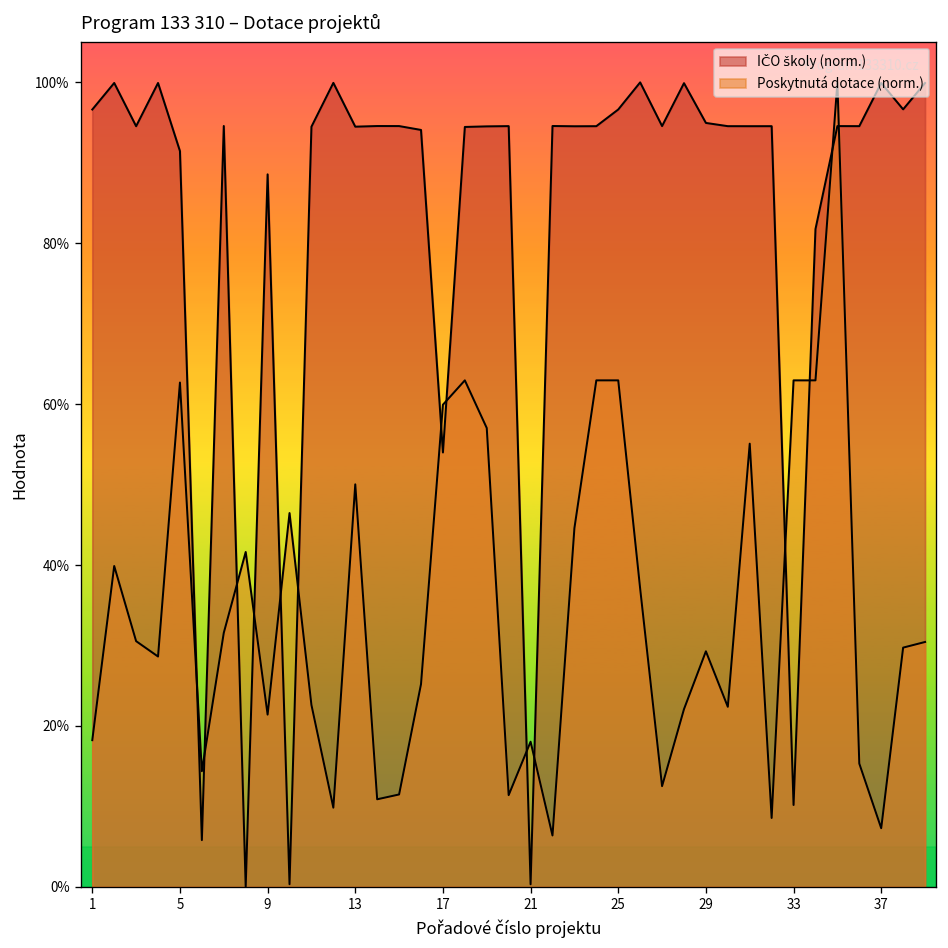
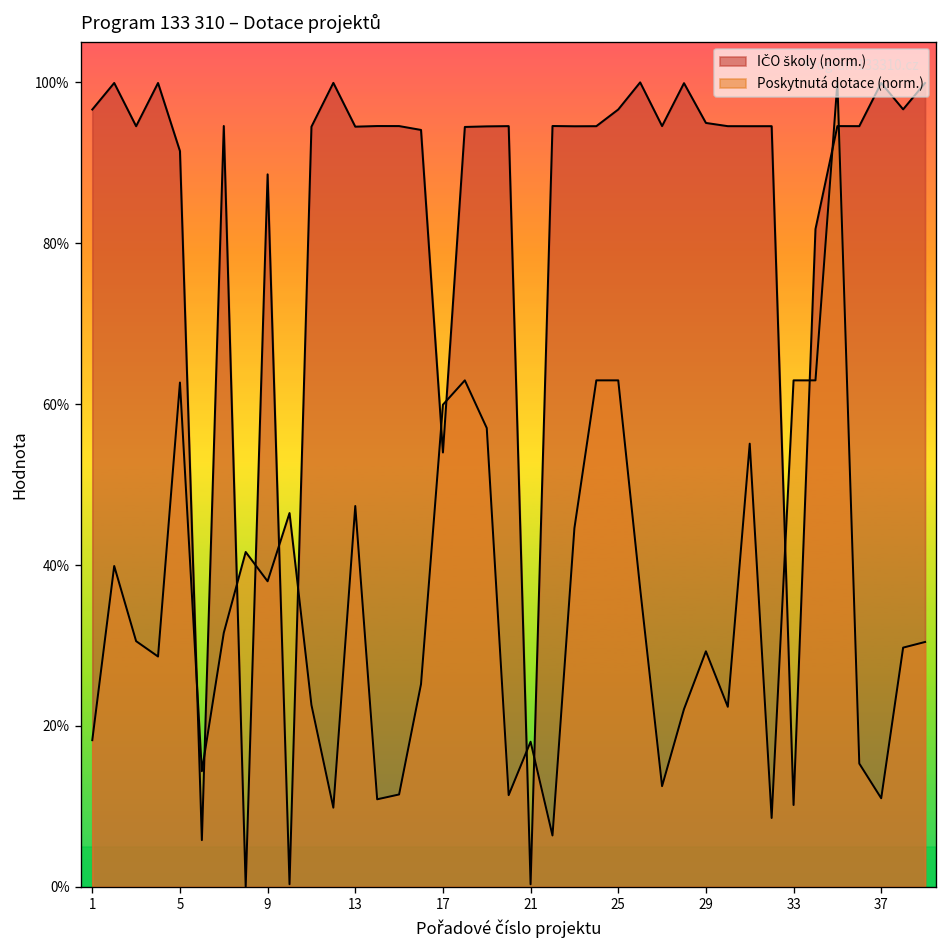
Poskytnutá dotace (norm.), 9: 21% -> 38%
Poskytnutá dotace (norm.), 13: 50% -> 47%
Poskytnutá dotace (norm.), 37: 7% -> 11%
